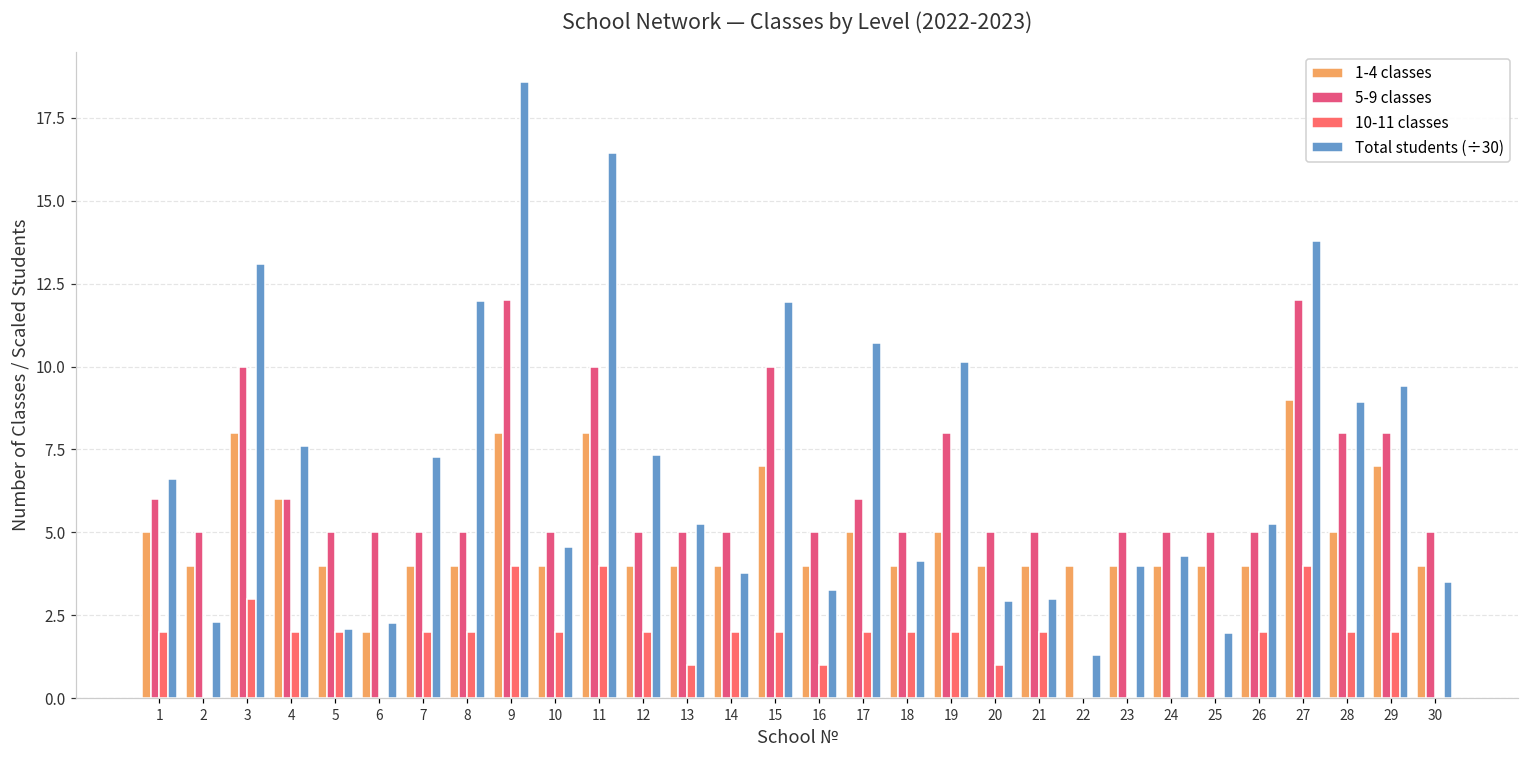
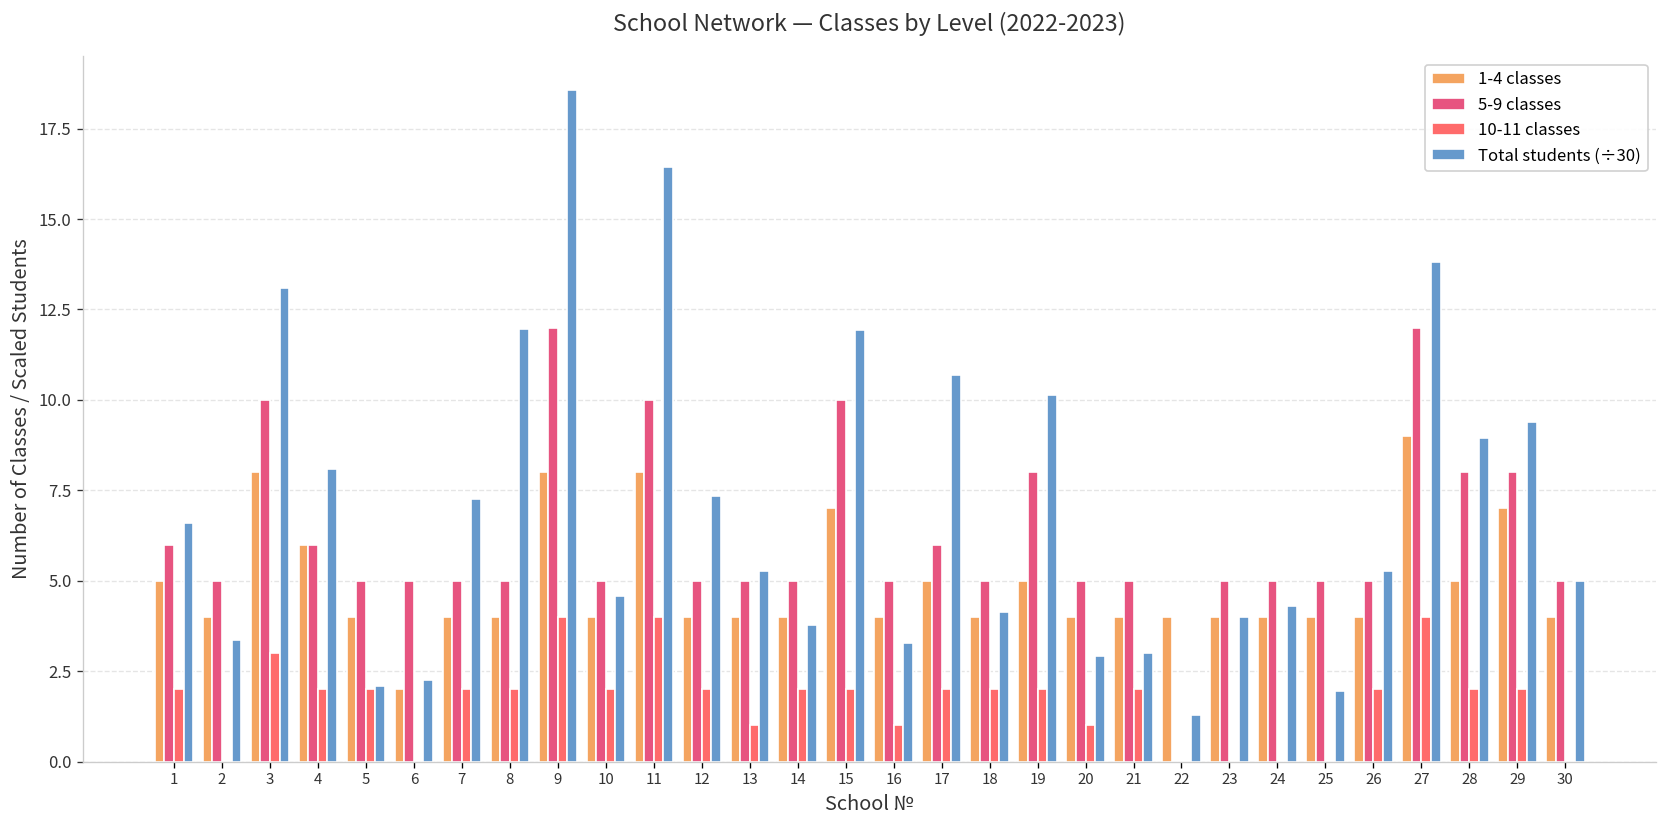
Total students (÷30), 2: 2.3 -> 3.4
Total students (÷30), 4: 7.6 -> 8.1
Total students (÷30), 30: 3.5 -> 5.0
